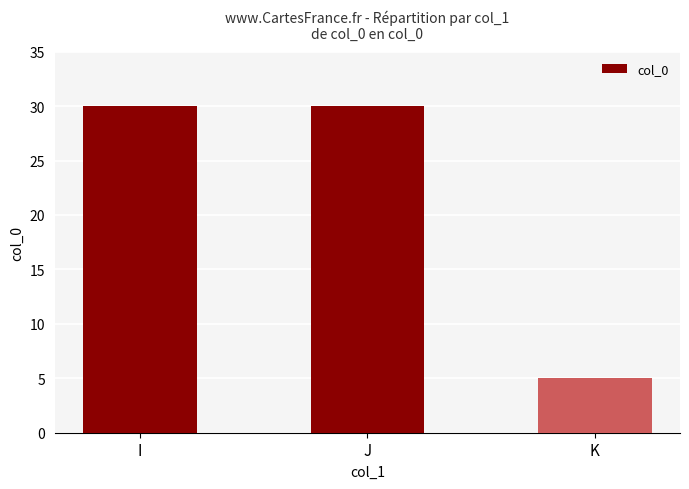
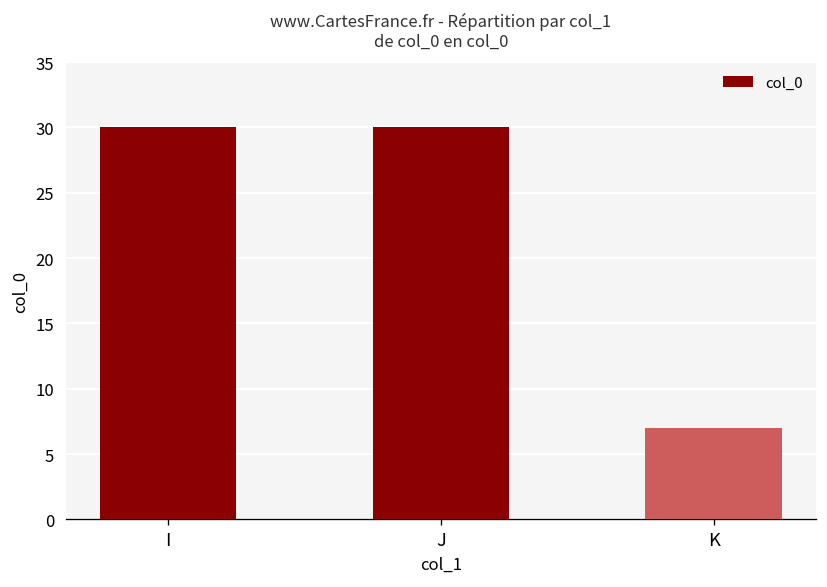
K: 5 -> 7
